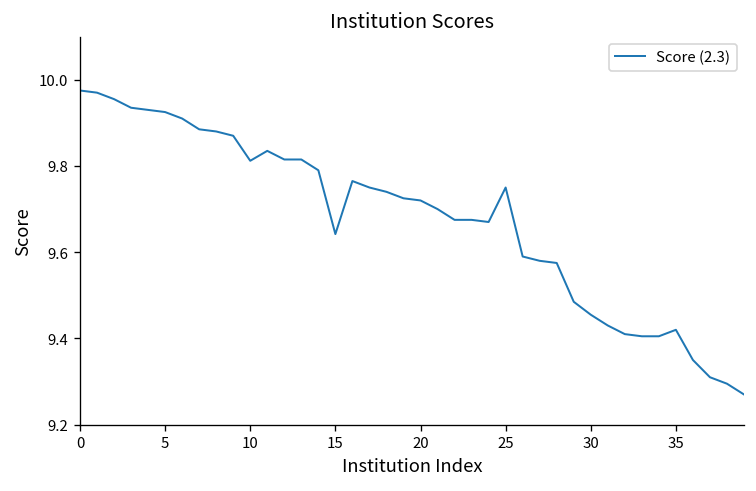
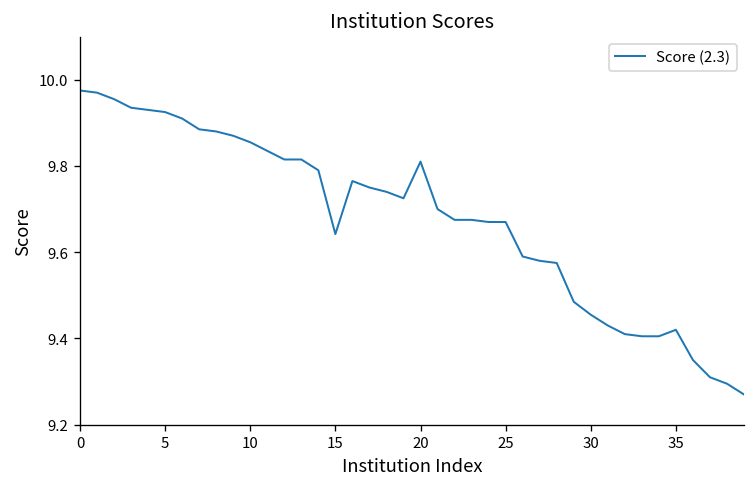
10: 9.81 -> 9.86
20: 9.72 -> 9.81
25: 9.75 -> 9.67
